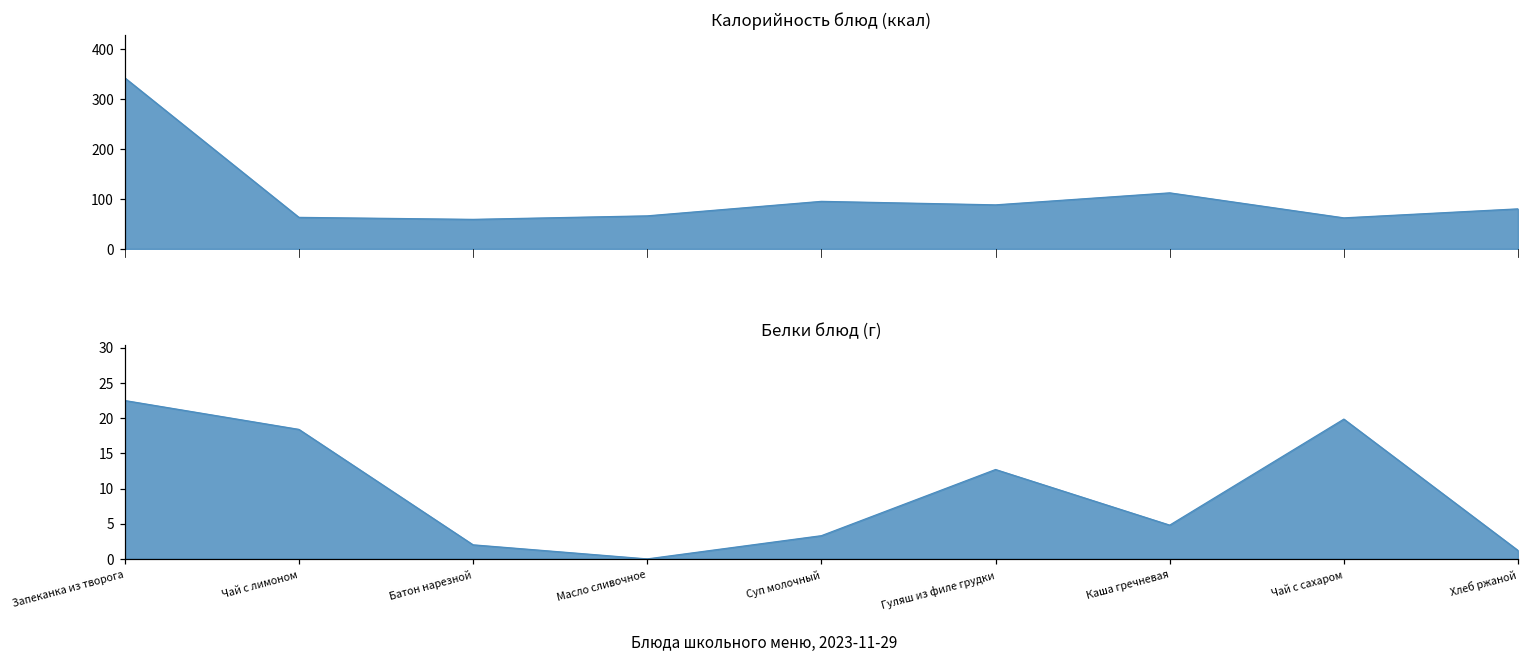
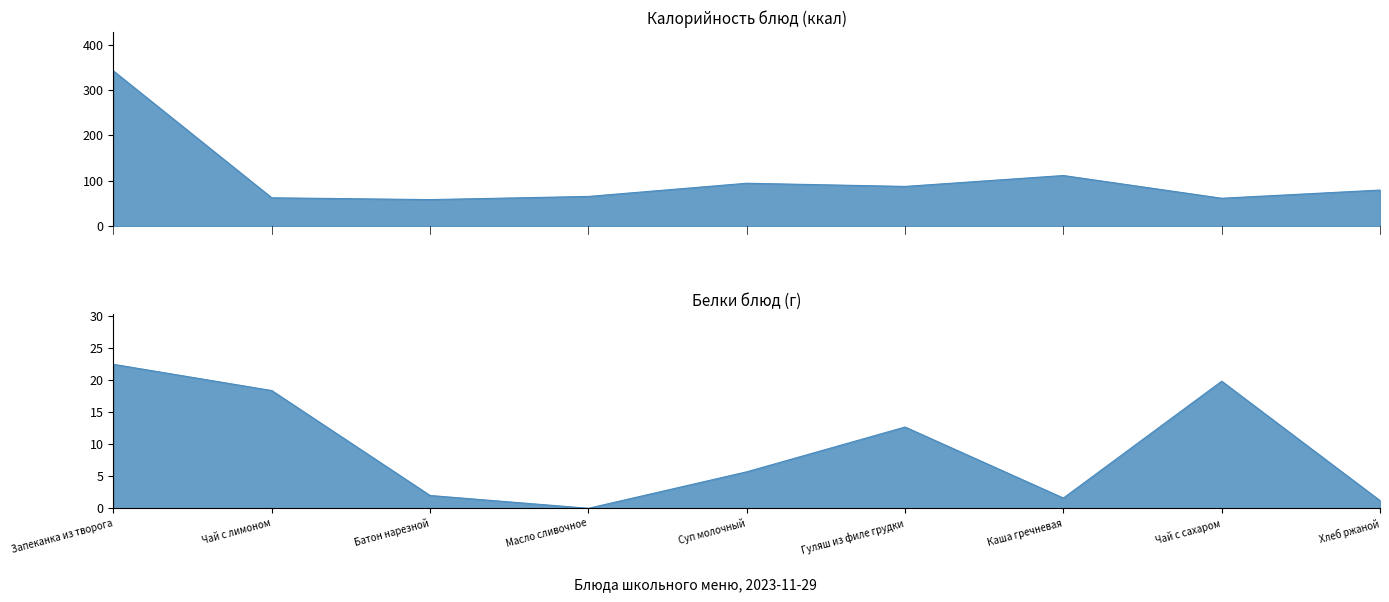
Белки блюд (г), Суп молочный: 3 -> 6
Белки блюд (г), Каша гречневая: 5 -> 2
